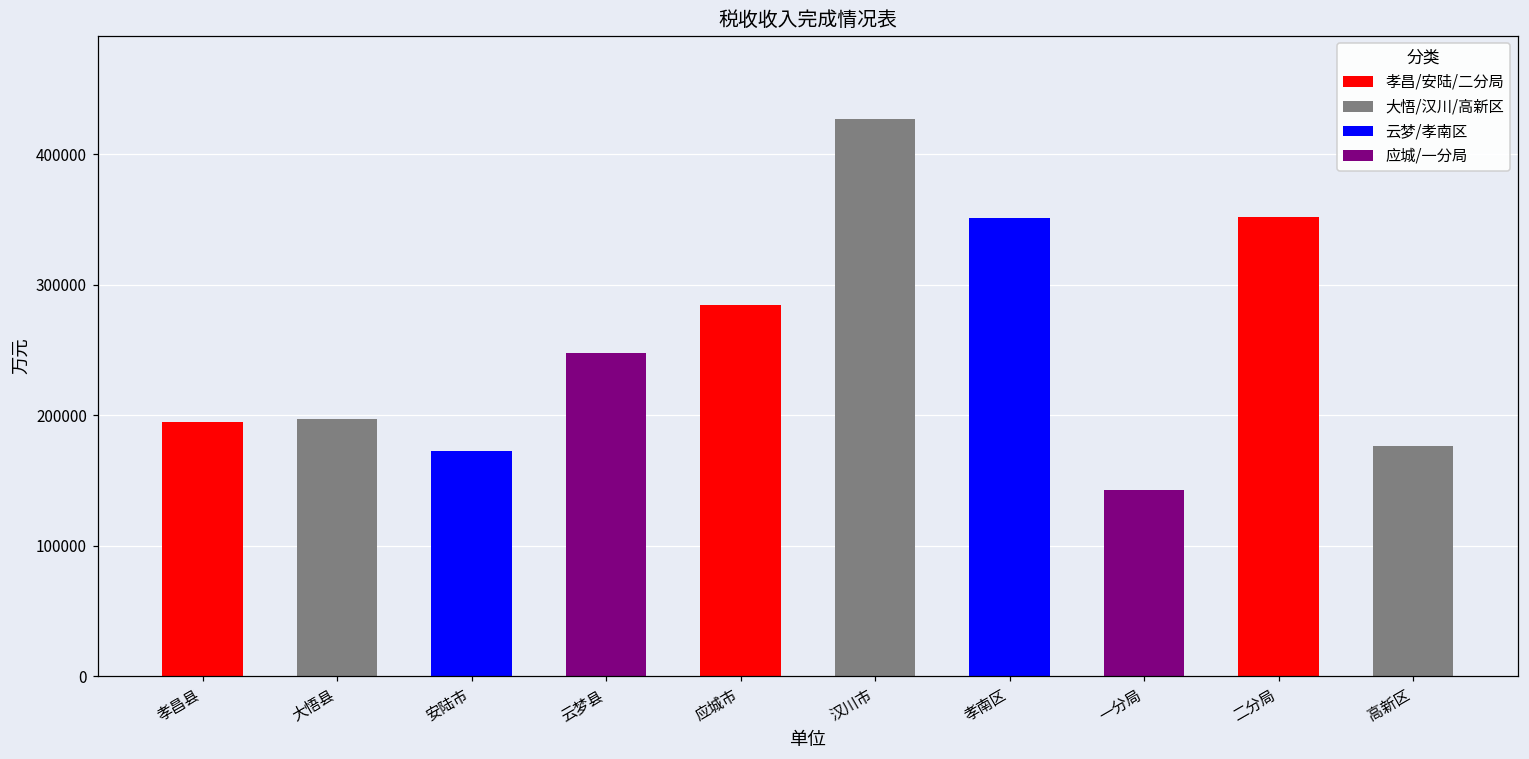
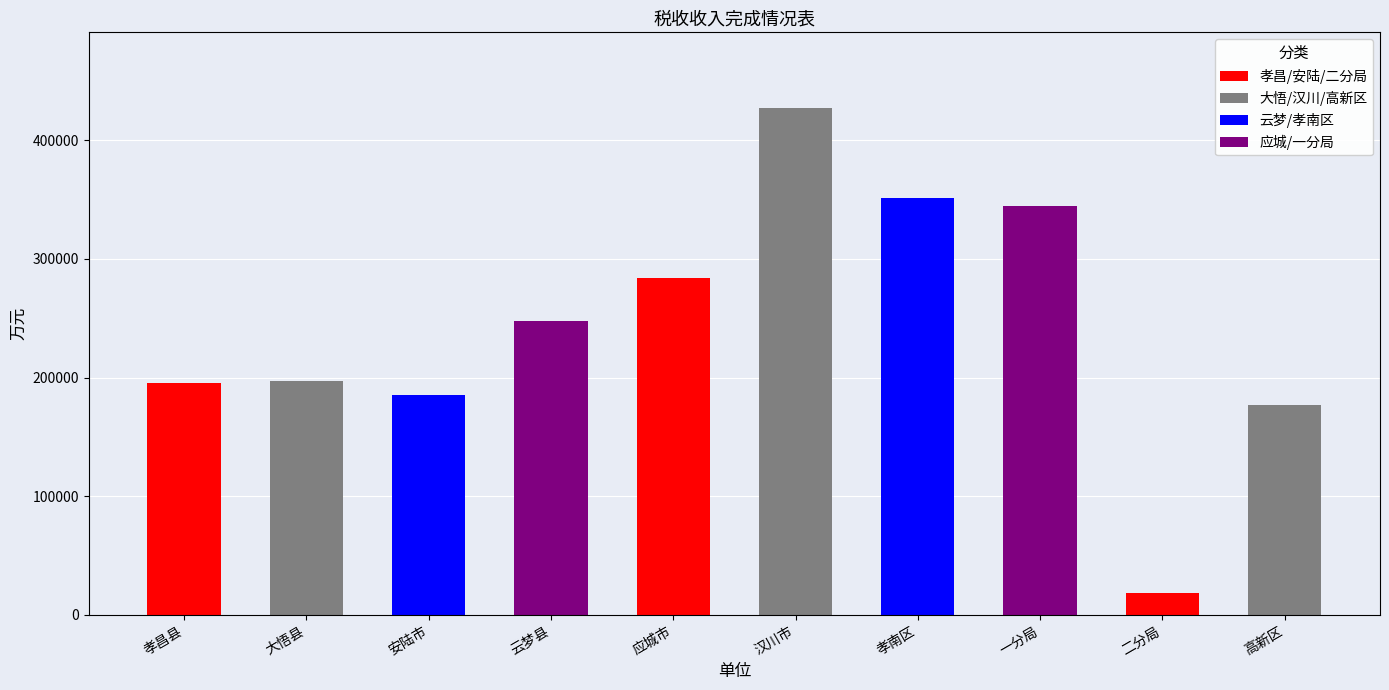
安陆市: 173000 -> 186000
一分局: 143000 -> 345000
二分局: 352000 -> 18000
